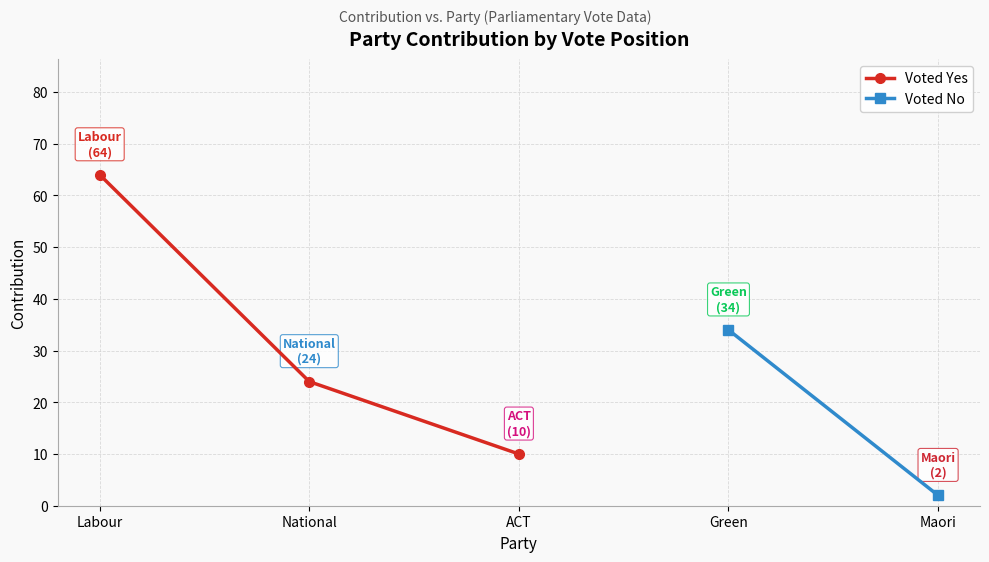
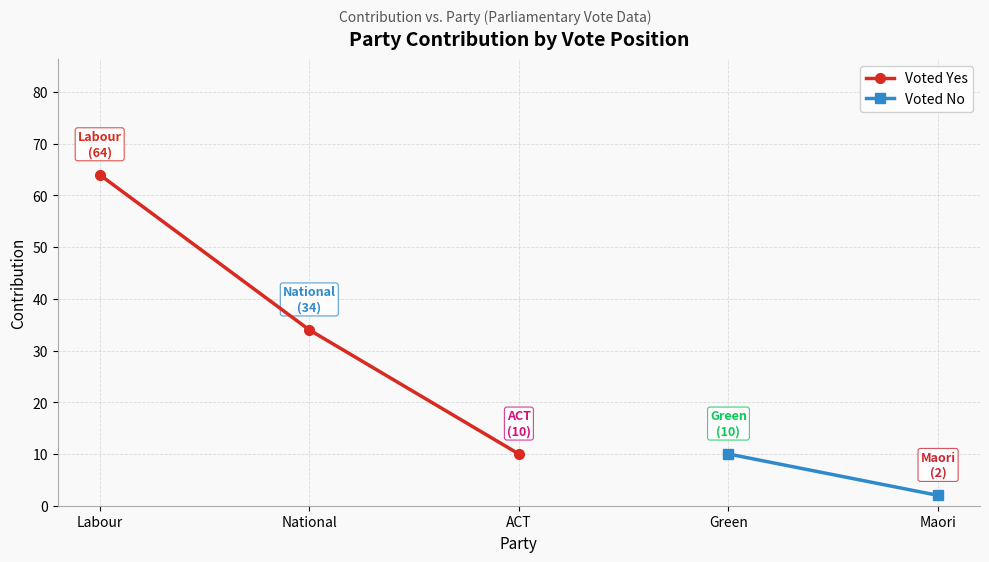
Voted Yes, National: (24) -> (34)
Voted No, Green: (34) -> (10)
